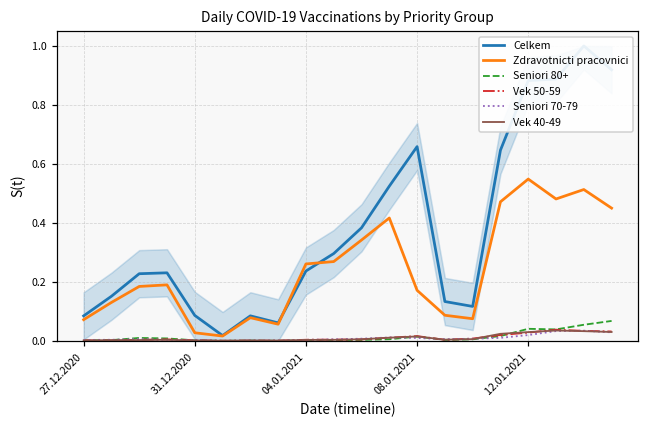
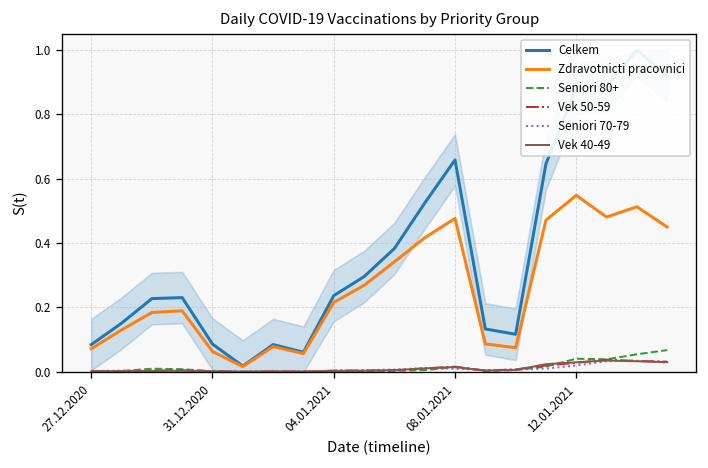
Zdravotnicti pracovnici, 31.12.2020: 0.03 -> 0.06
Zdravotnicti pracovnici, 04.01.2021: 0.26 -> 0.22
Zdravotnicti pracovnici, 08.01.2021: 0.17 -> 0.48
